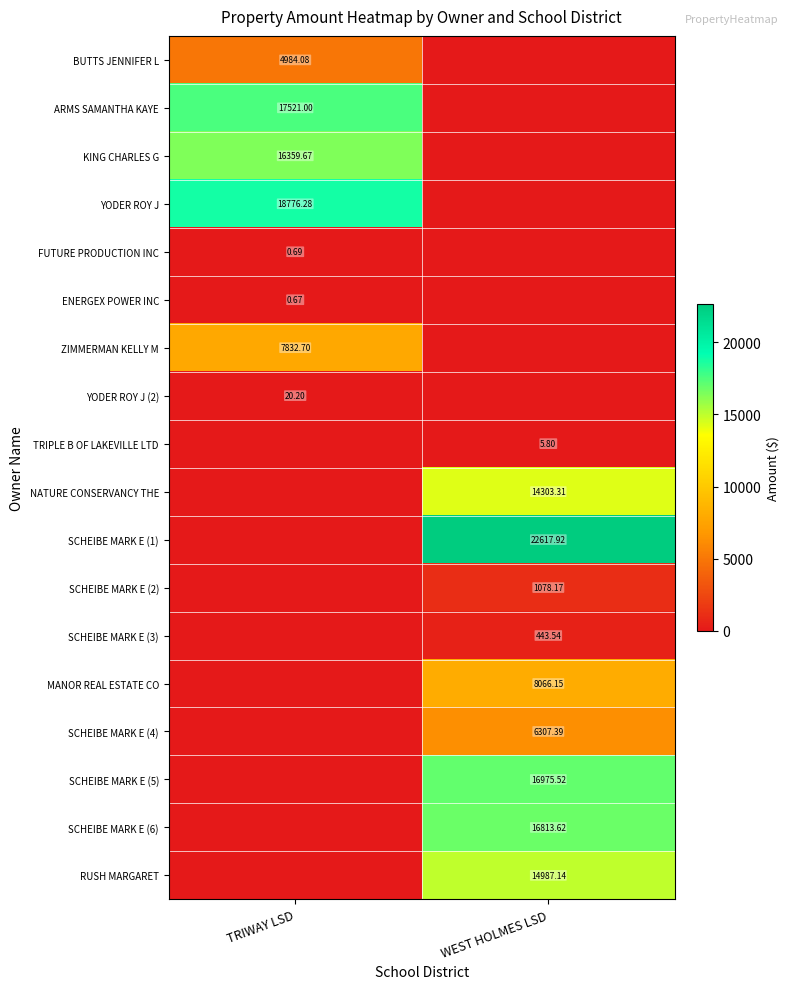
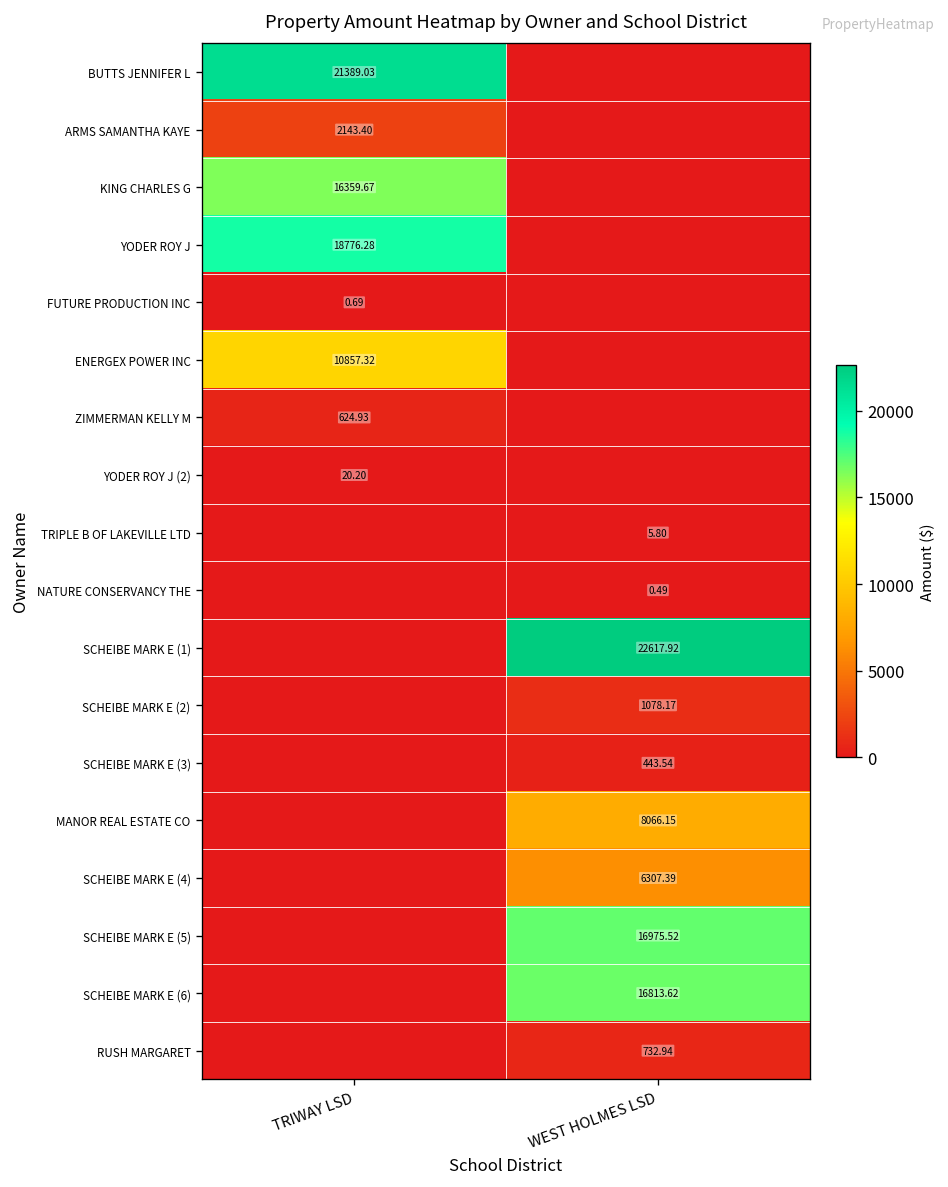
BUTTS JENNIFER L, TRIWAY LSD: 4984.08 -> 21389.03
ARMS SAMANTHA KAYE, TRIWAY LSD: 17521.00 -> 2143.40
ENERGEX POWER INC, TRIWAY LSD: 0.67 -> 10857.32
ZIMMERMAN KELLY M, TRIWAY LSD: 7832.70 -> 624.93
NATURE CONSERVANCY THE, WEST HOLMES LSD: 14303.31 -> 0.49
RUSH MARGARET, WEST HOLMES LSD: 14987.14 -> 732.94
